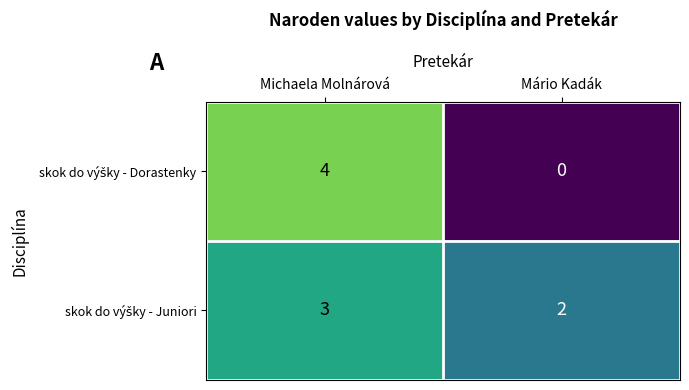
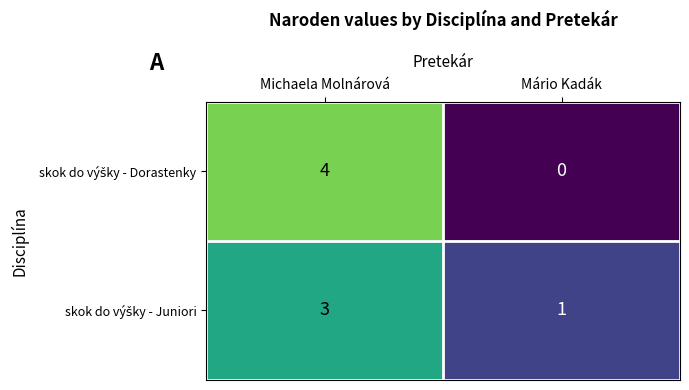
skok do výšky - Juniori, Mário Kadák: 2 -> 1
